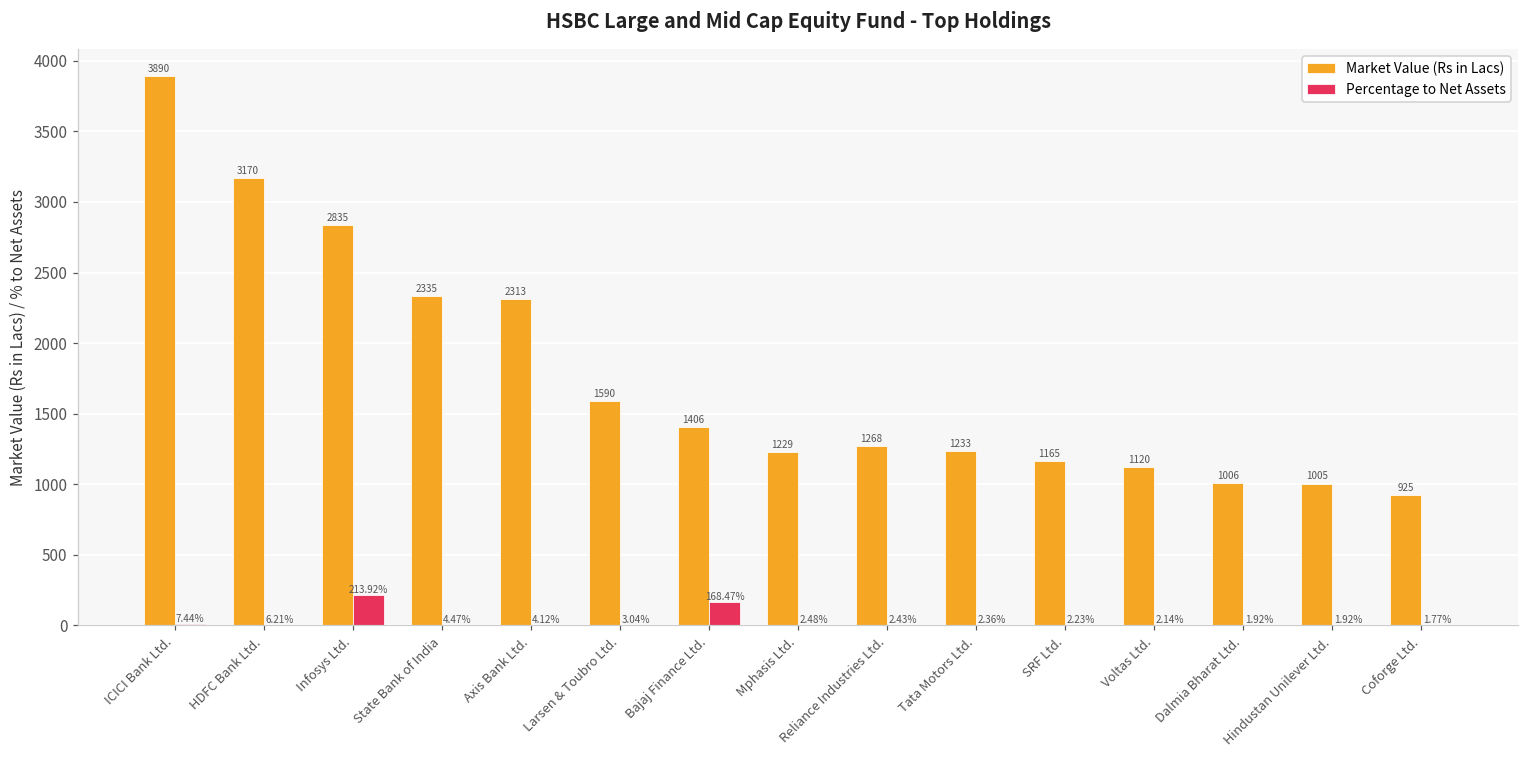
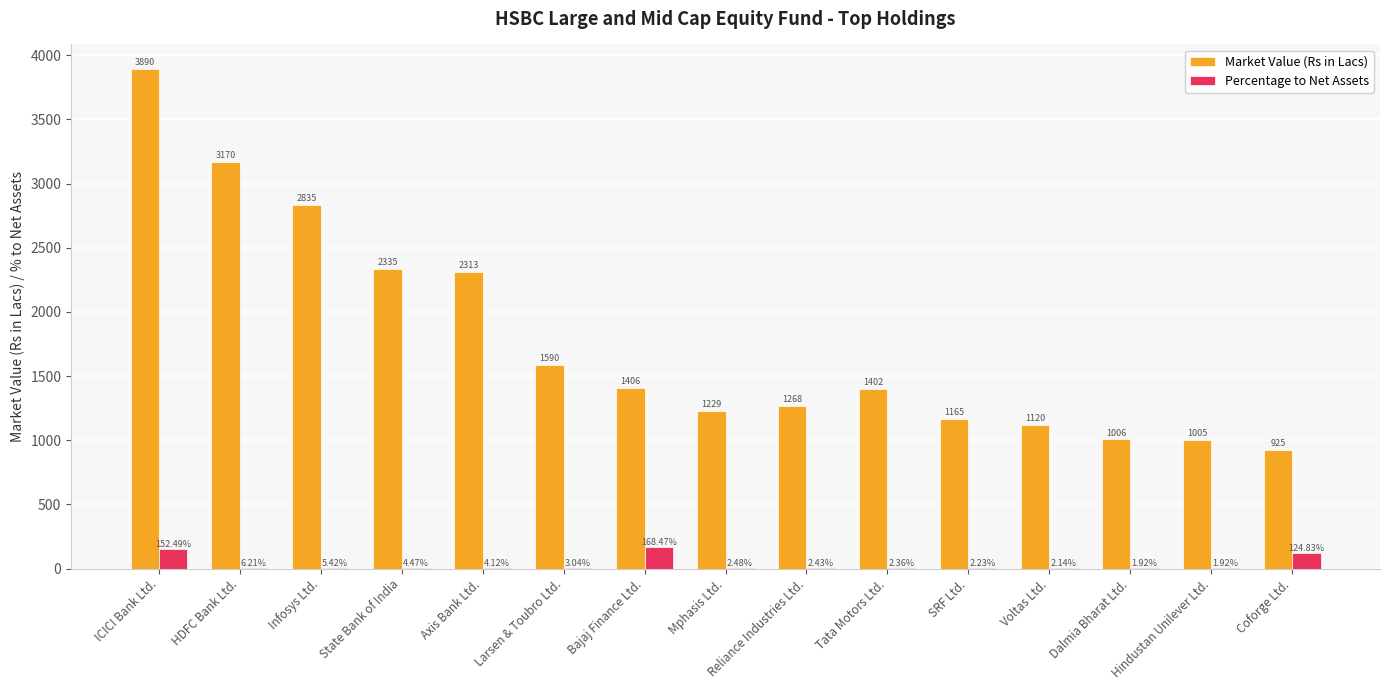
Percentage to Net Assets, ICICI Bank Ltd.: 7.44% -> 152.49%
Percentage to Net Assets, Infosys Ltd.: 213.92% -> 5.42%
Market Value (Rs in Lacs), Tata Motors Ltd.: 1233 -> 1402
Percentage to Net Assets, Coforge Ltd.: 1.77% -> 124.83%
